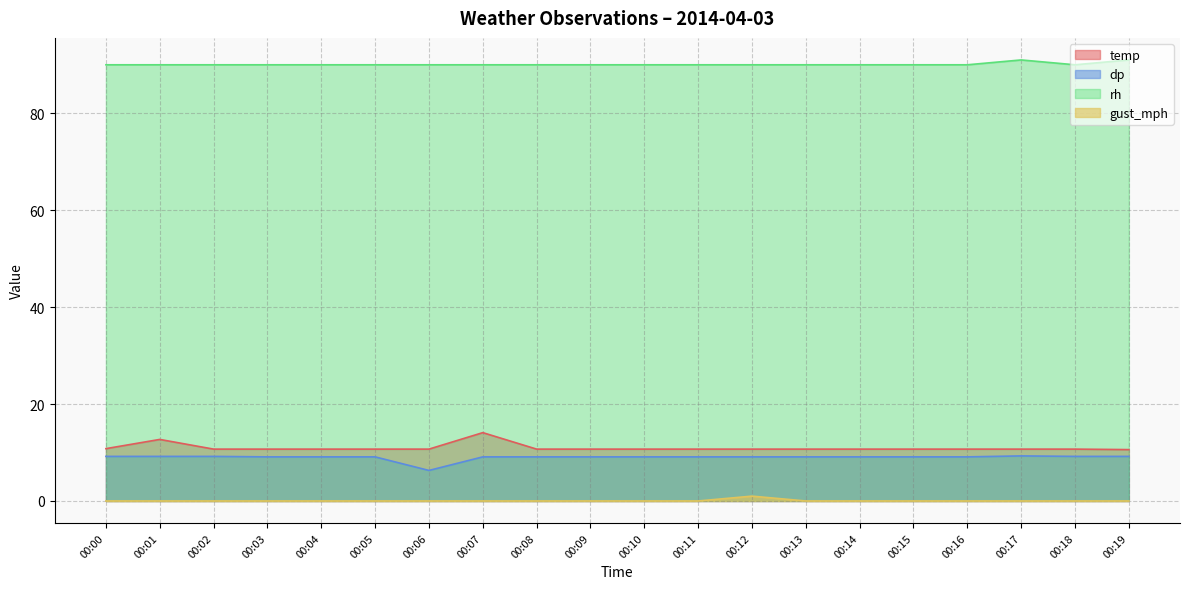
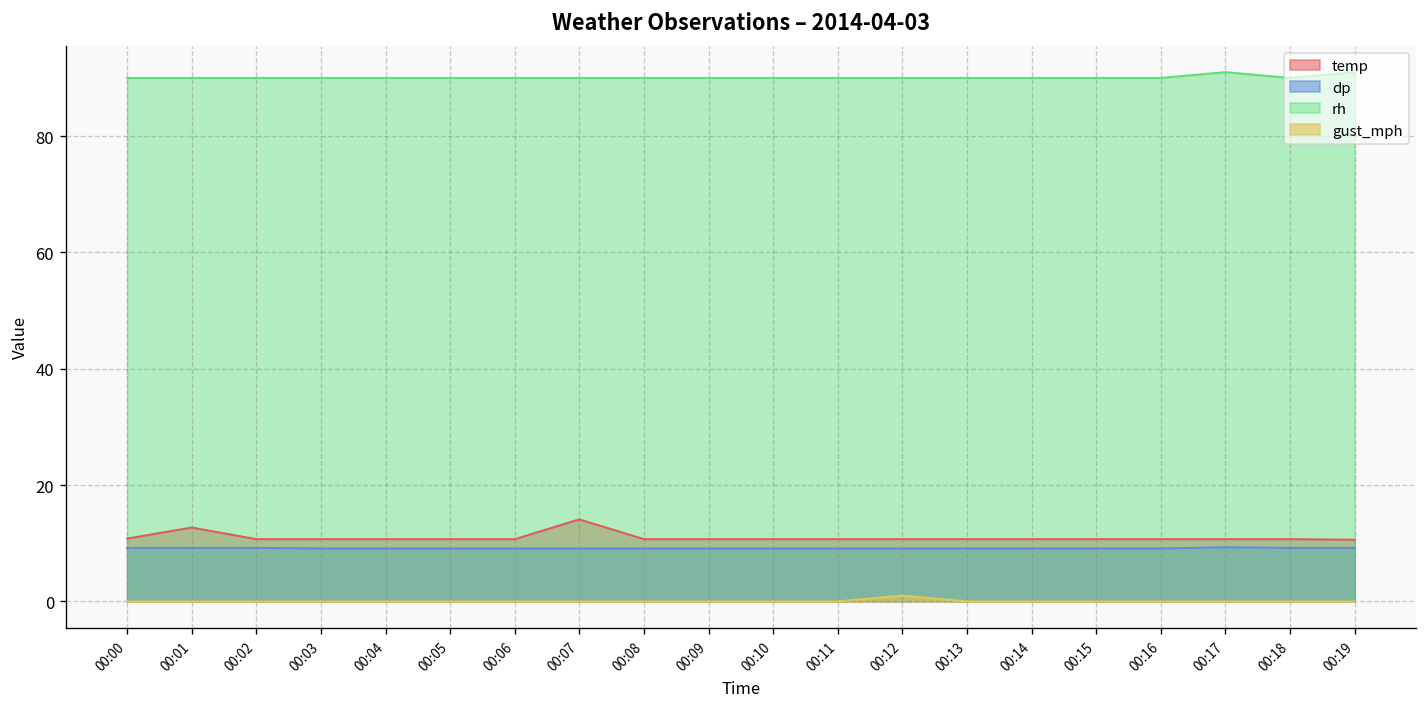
dp, 00:06: 6 -> 9
